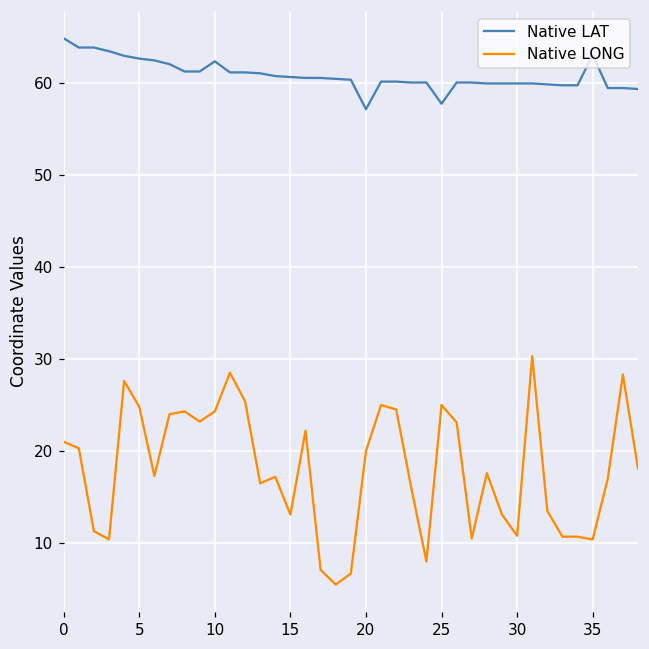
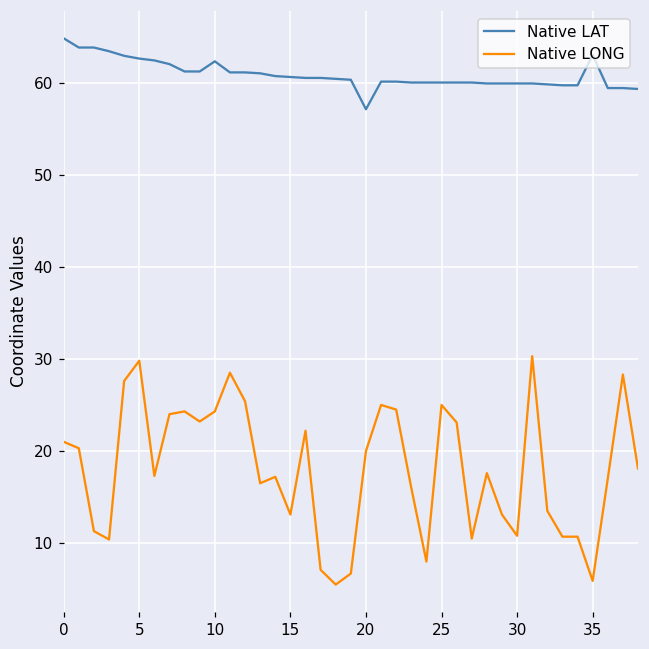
Native LONG, 5: 25 -> 30
Native LAT, 25: 58 -> 60
Native LONG, 35: 10 -> 6
